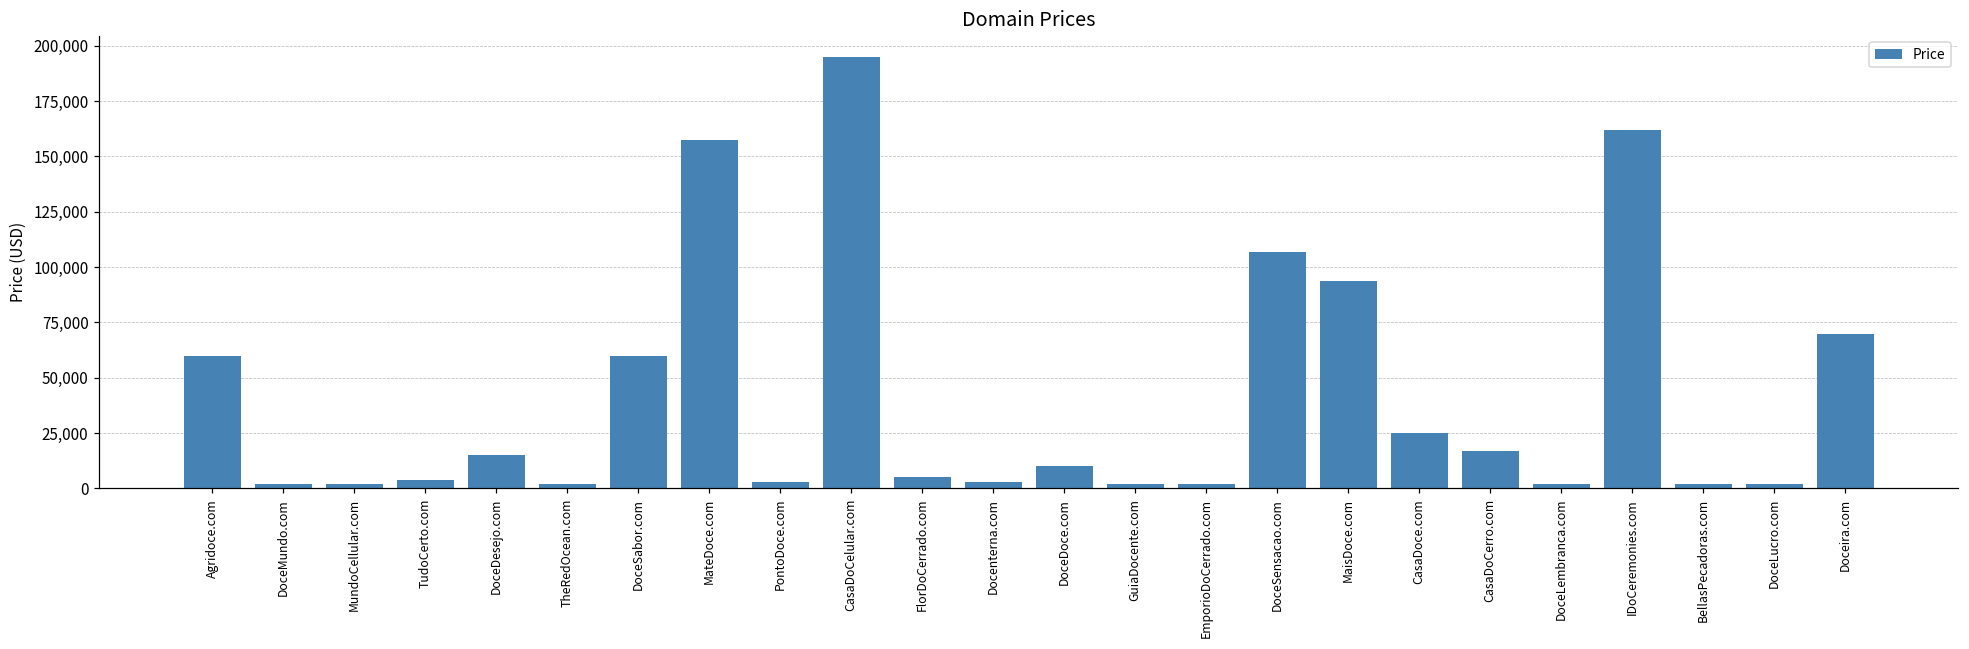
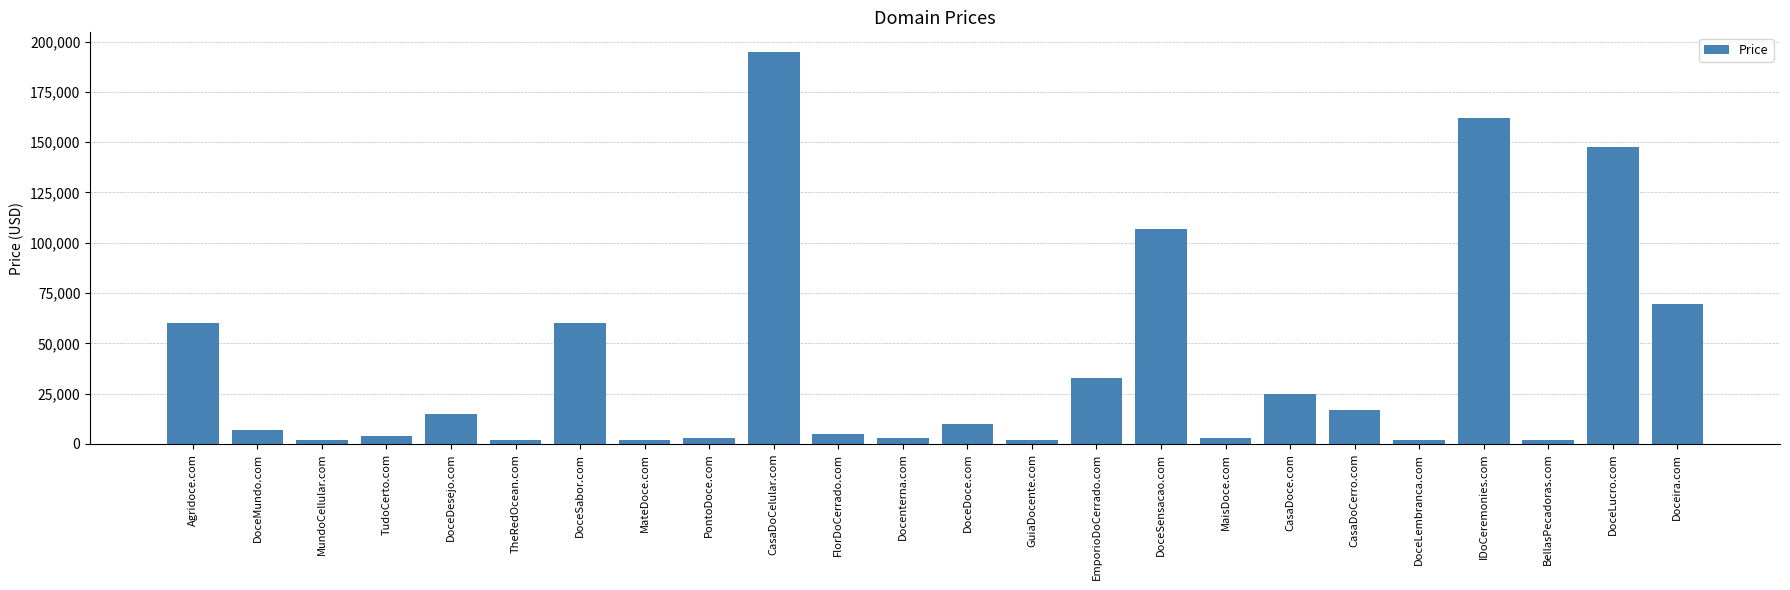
DoceMundo.com: 2,000 -> 7,000
MateDoce.com: 158,000 -> 2,000
EmporioDoCerrado.com: 2,000 -> 33,000
MaisDoce.com: 94,000 -> 3,000
DoceLucro.com: 2,000 -> 147,000
